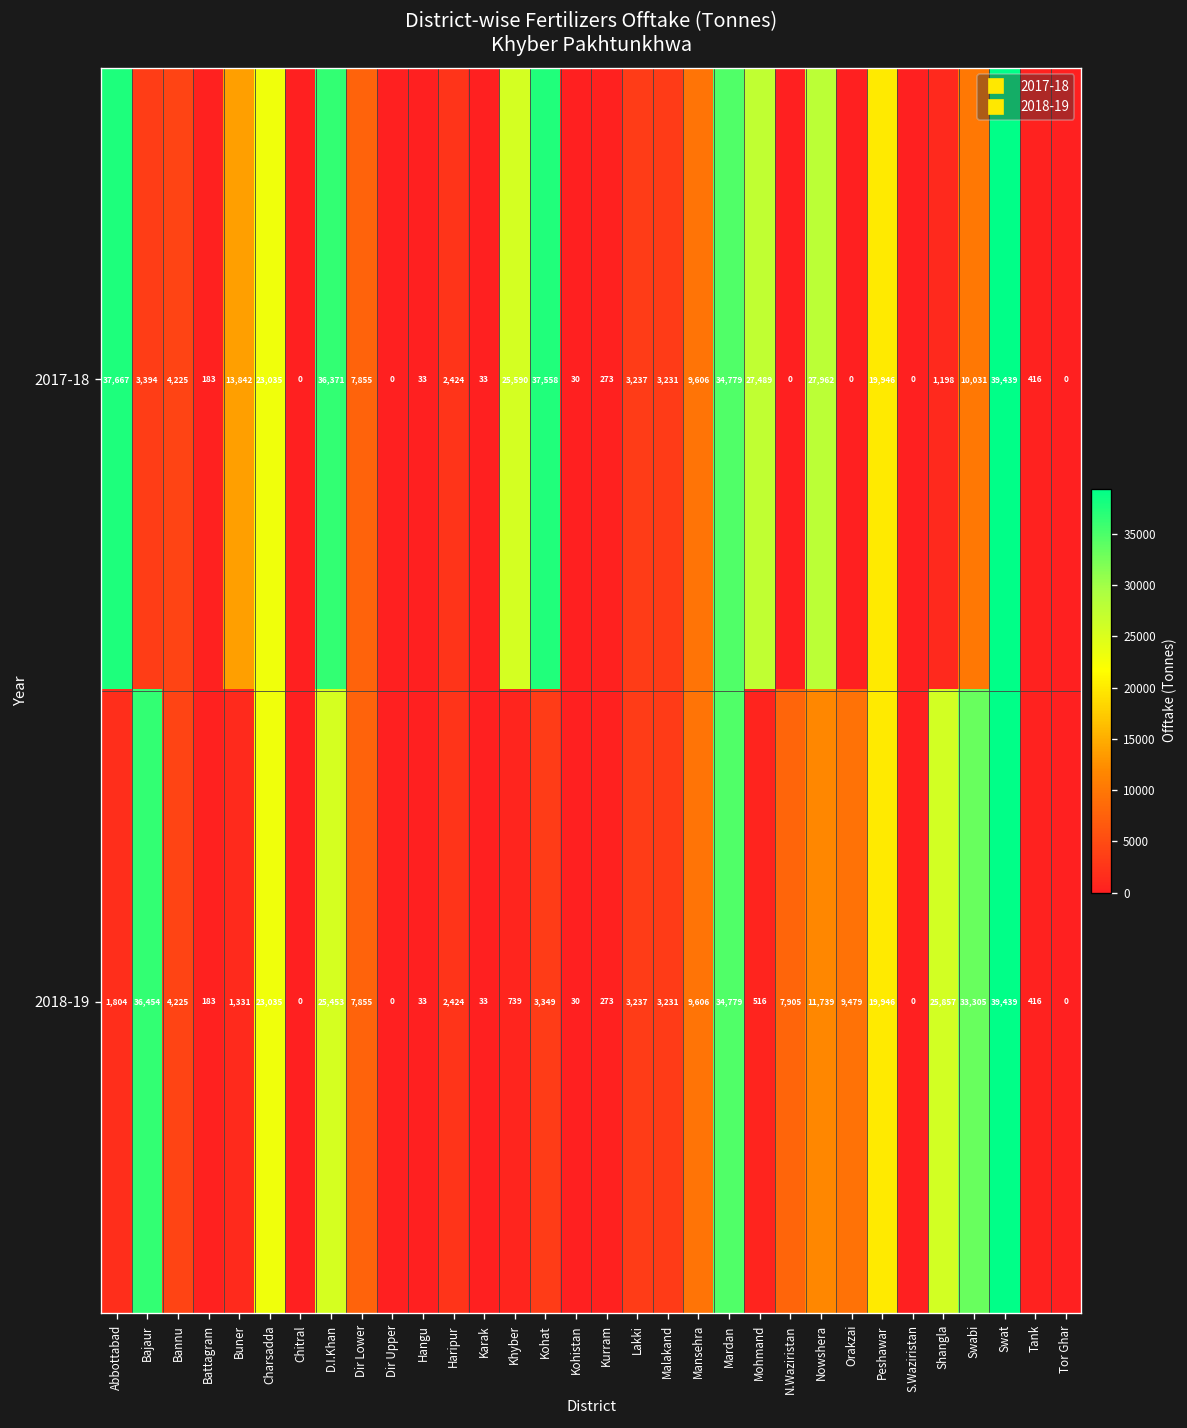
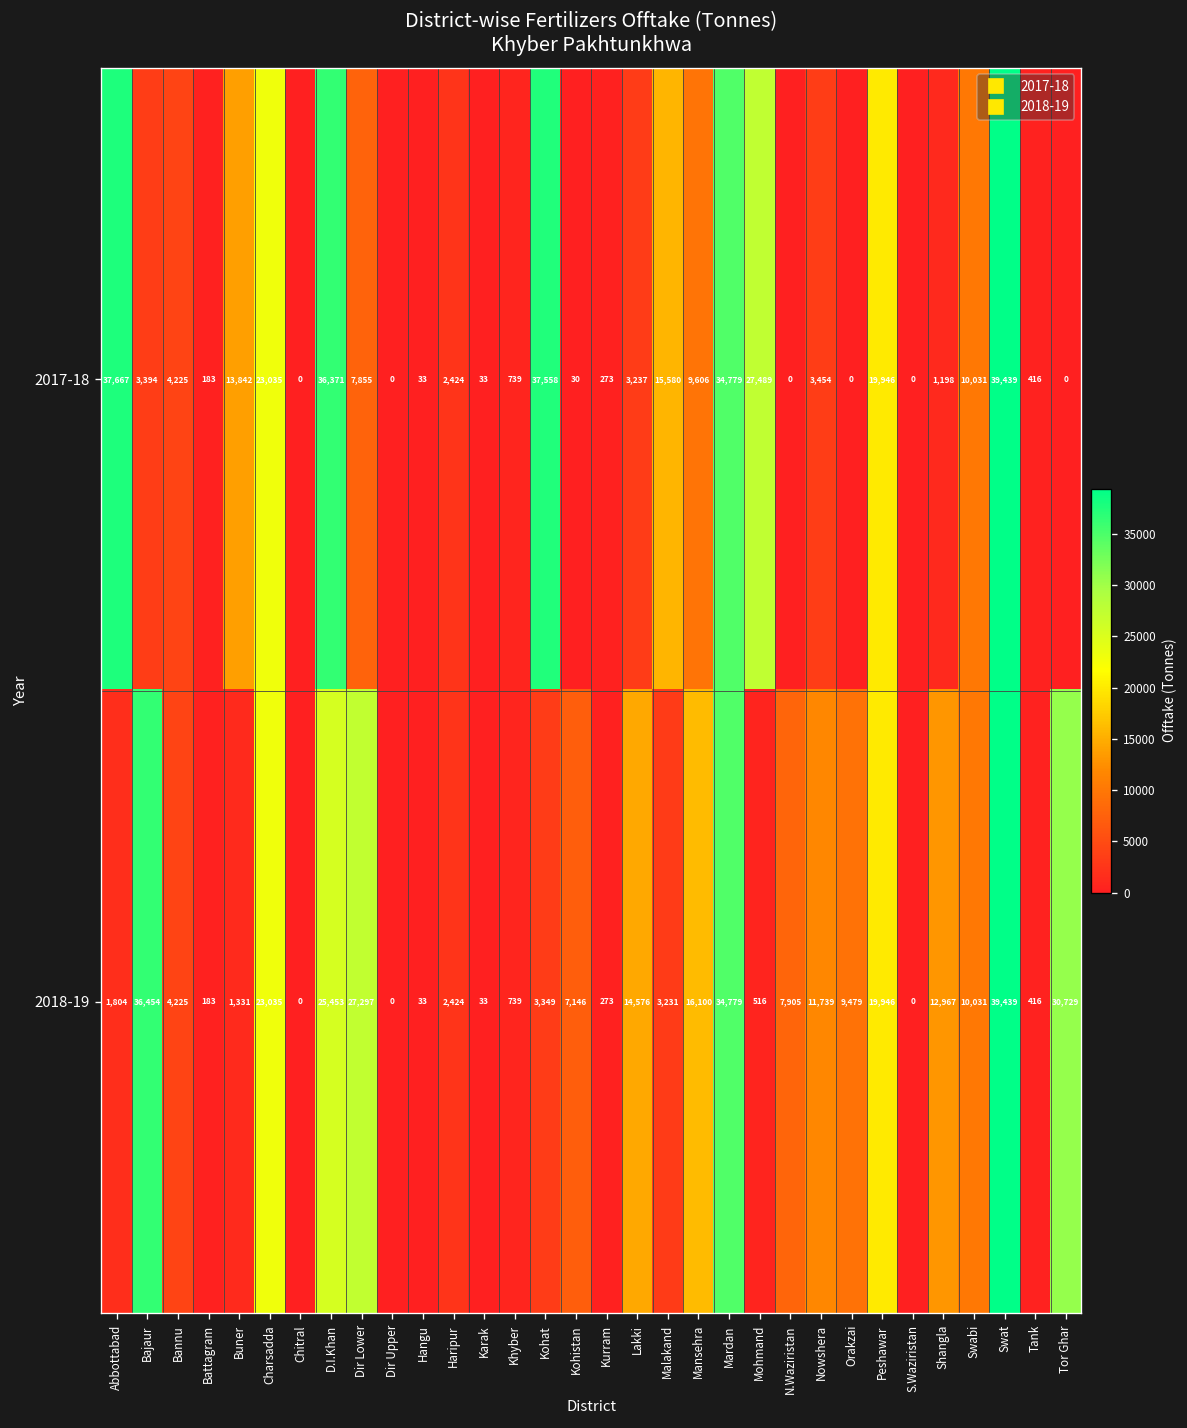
2017-18, Khyber: 25,590 -> 739
2017-18, Malakand: 3,231 -> 15,580
2017-18, Nowshera: 27,962 -> 3,454
2018-19, Dir Lower: 7,855 -> 27,297
2018-19, Kohistan: 30 -> 7,146
2018-19, Lakki: 3,237 -> 14,576
2018-19, Mansehra: 9,606 -> 16,100
2018-19, Shangla: 25,857 -> 12,967
2018-19, Swabi: 33,305 -> 10,031
2018-19, Tor Ghar: 0 -> 30,729
